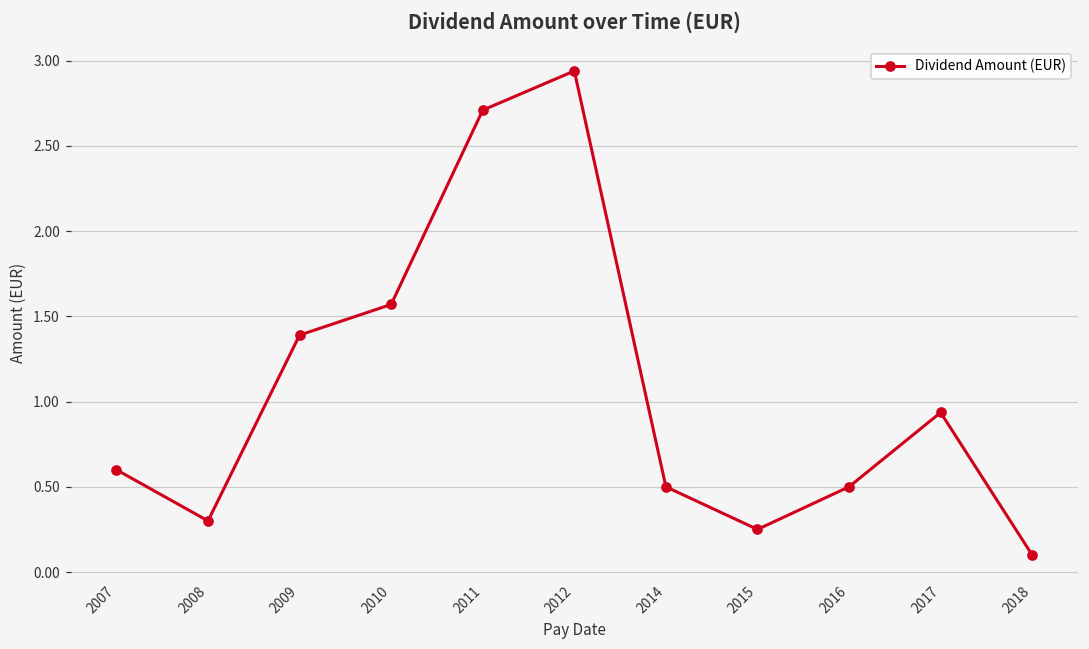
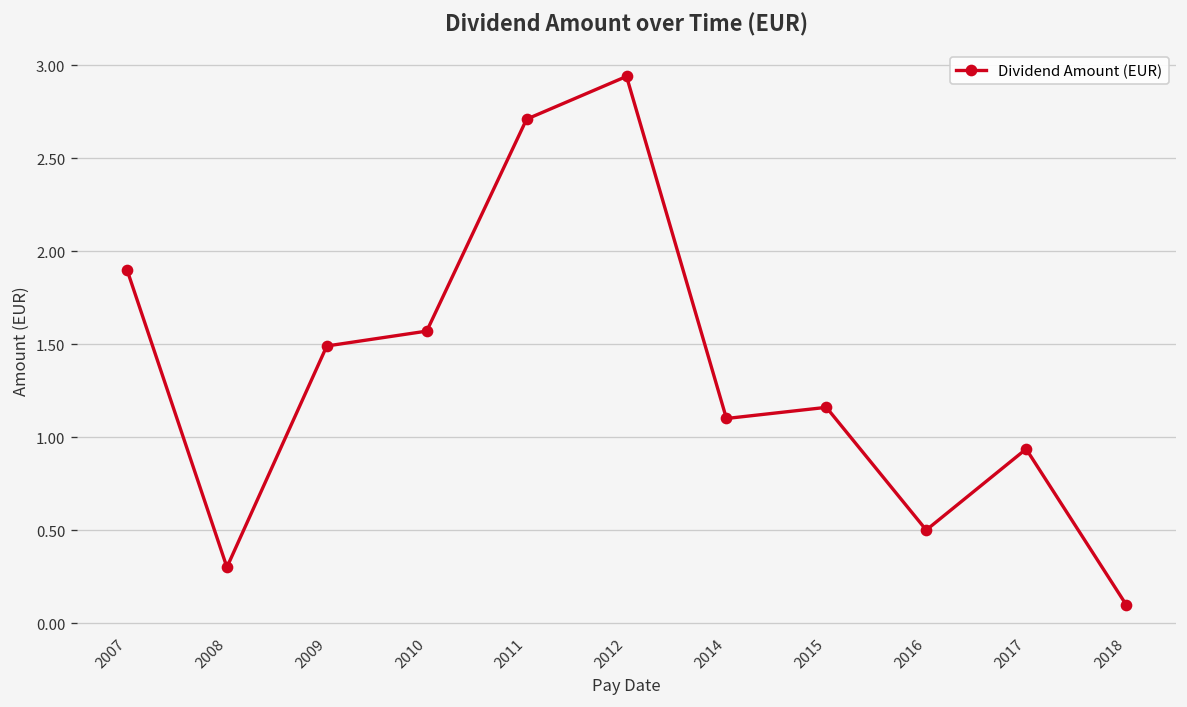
2007: 0.6 -> 1.9
2009: 1.39 -> 1.49
2014: 0.5 -> 1.1
2015: 0.25 -> 1.16
